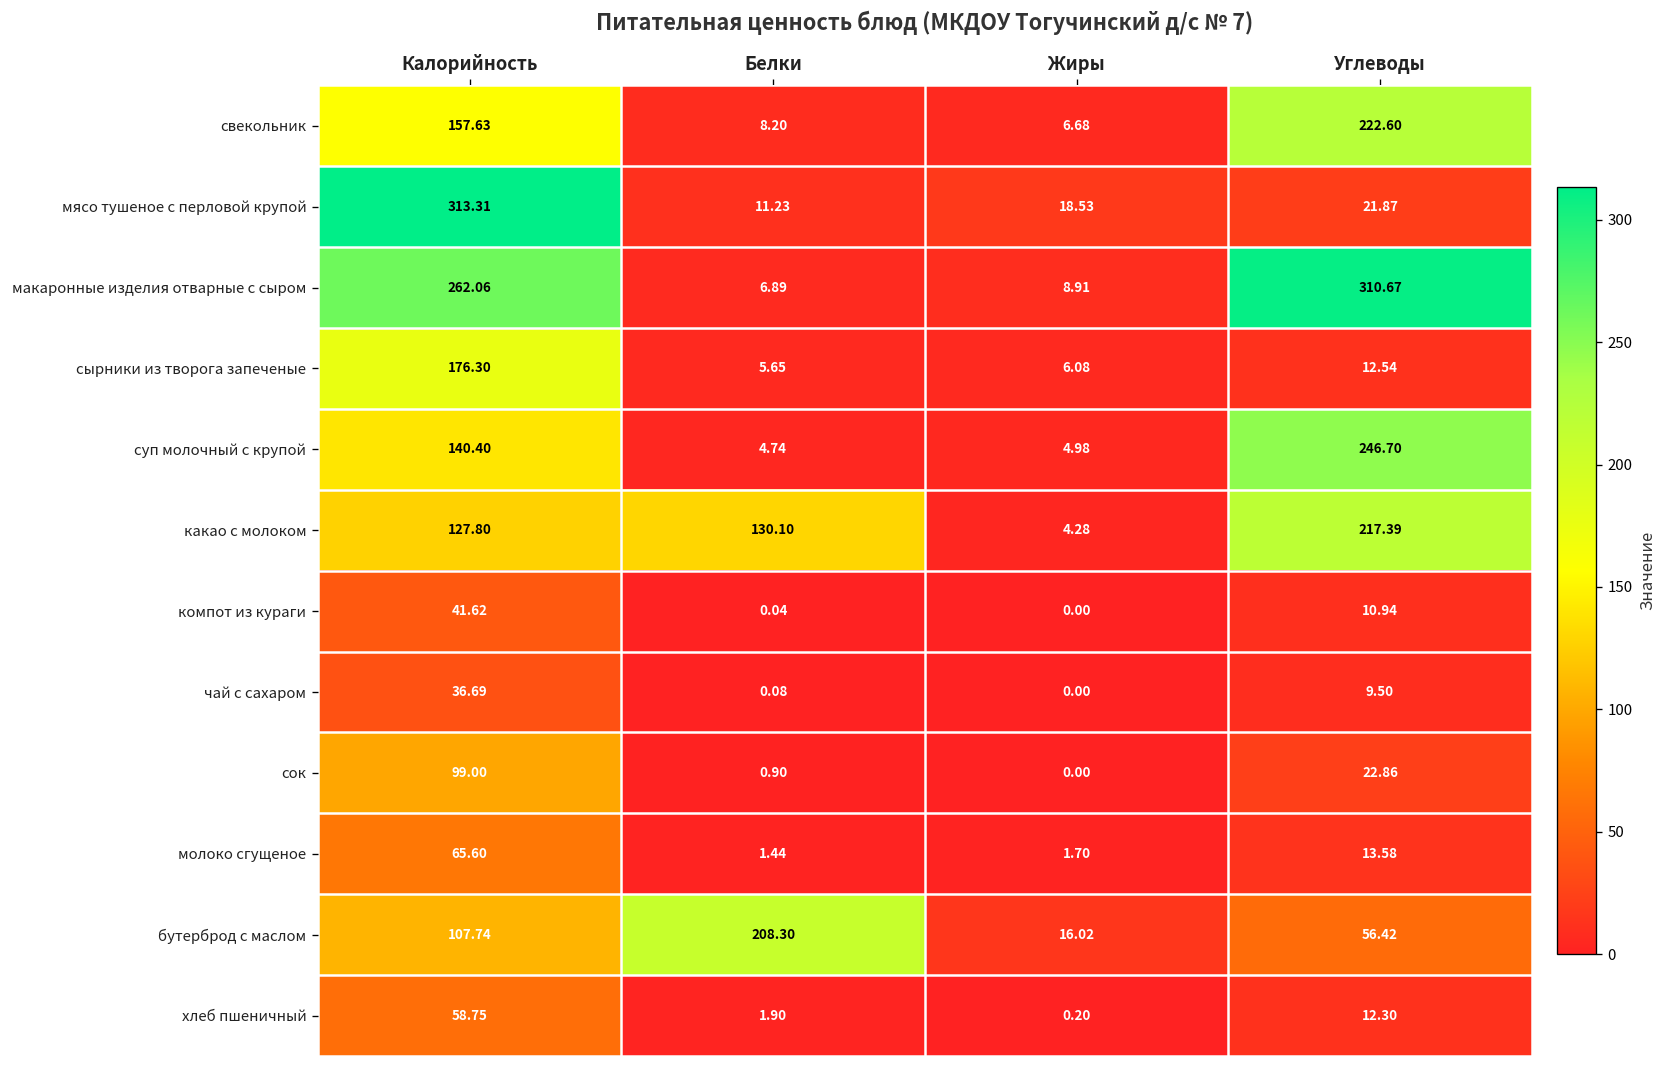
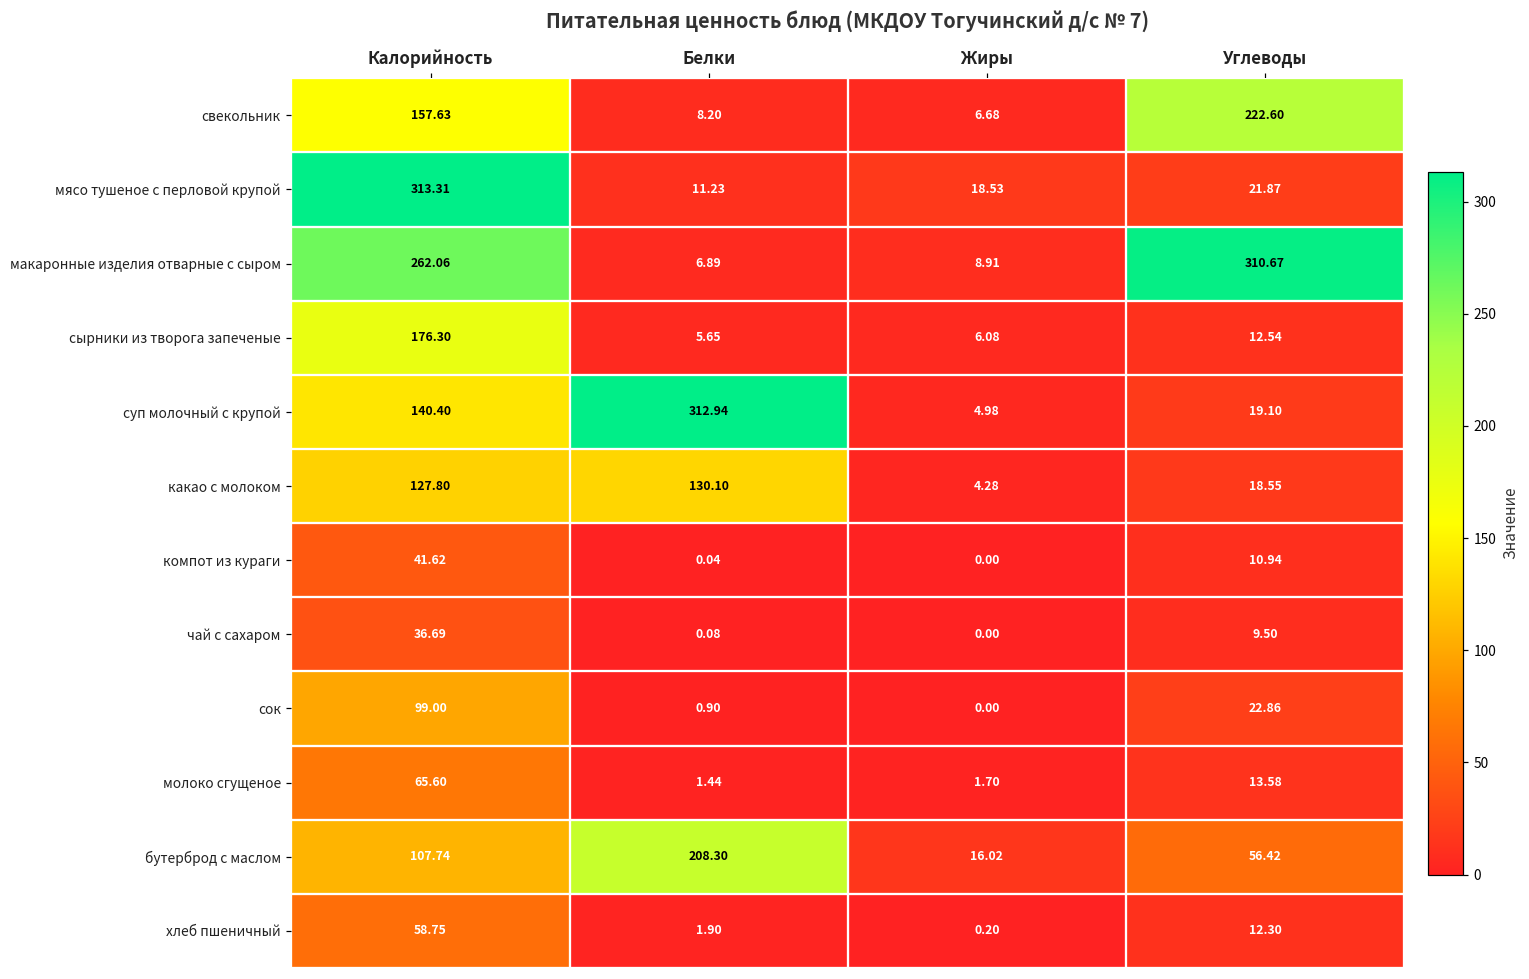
суп молочный с крупой, Белки: 4.74 -> 312.94
суп молочный с крупой, Углеводы: 246.70 -> 19.10
какао с молоком, Углеводы: 217.39 -> 18.55
